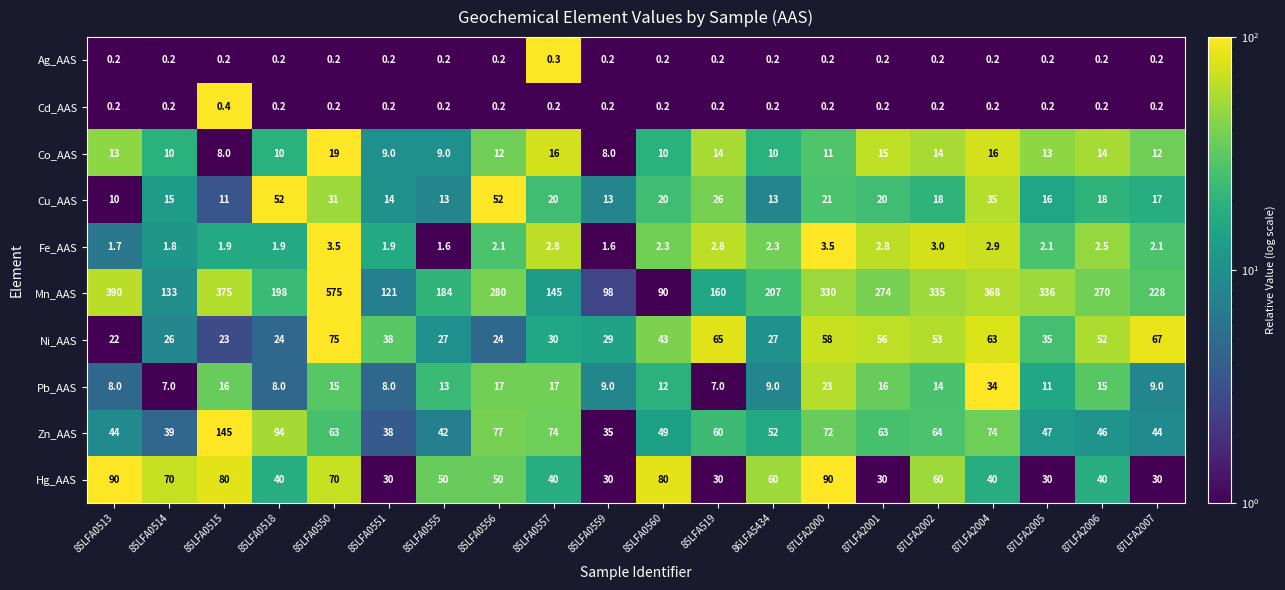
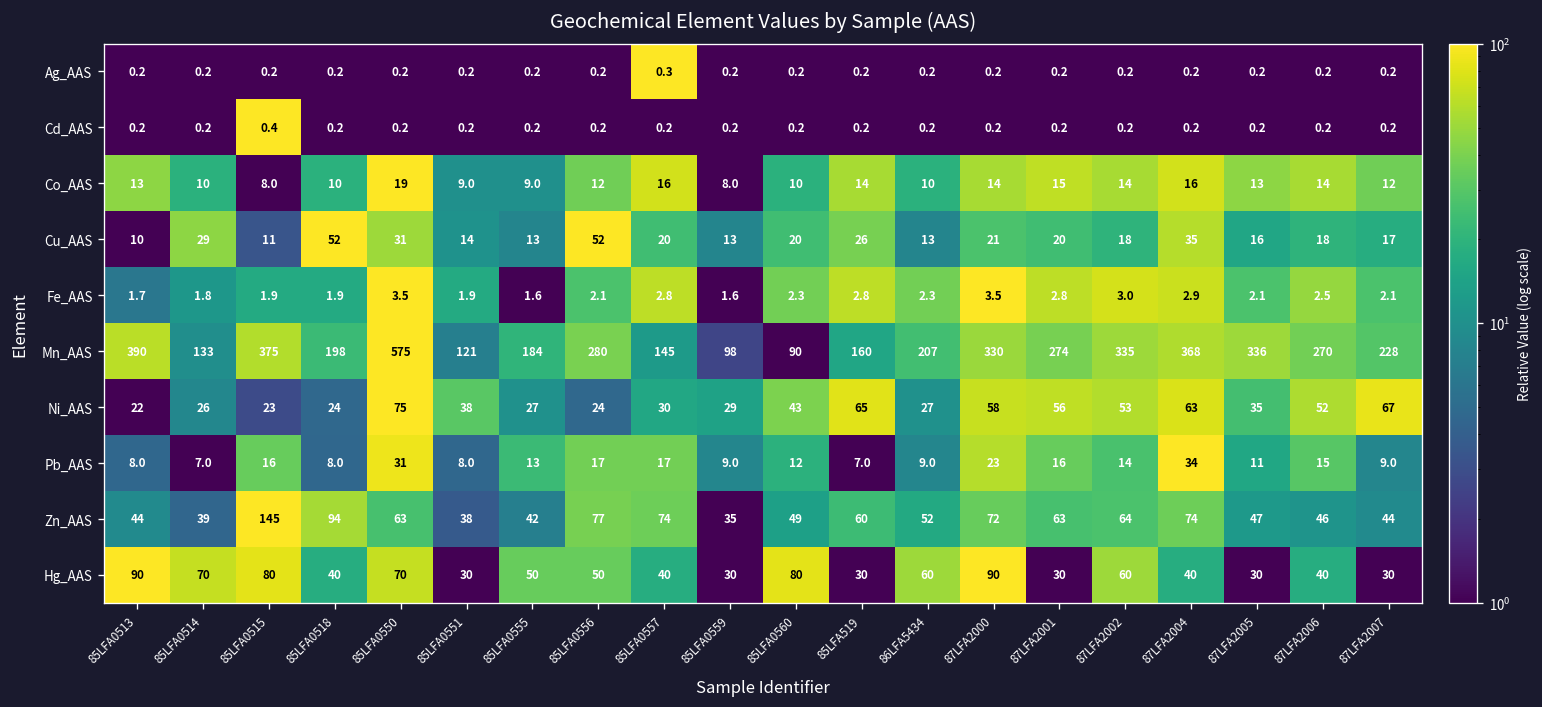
Co_AAS, 87LFA2000: 11 -> 14
Cu_AAS, 85LFA0514: 15 -> 29
Pb_AAS, 85LFA0550: 15 -> 31
